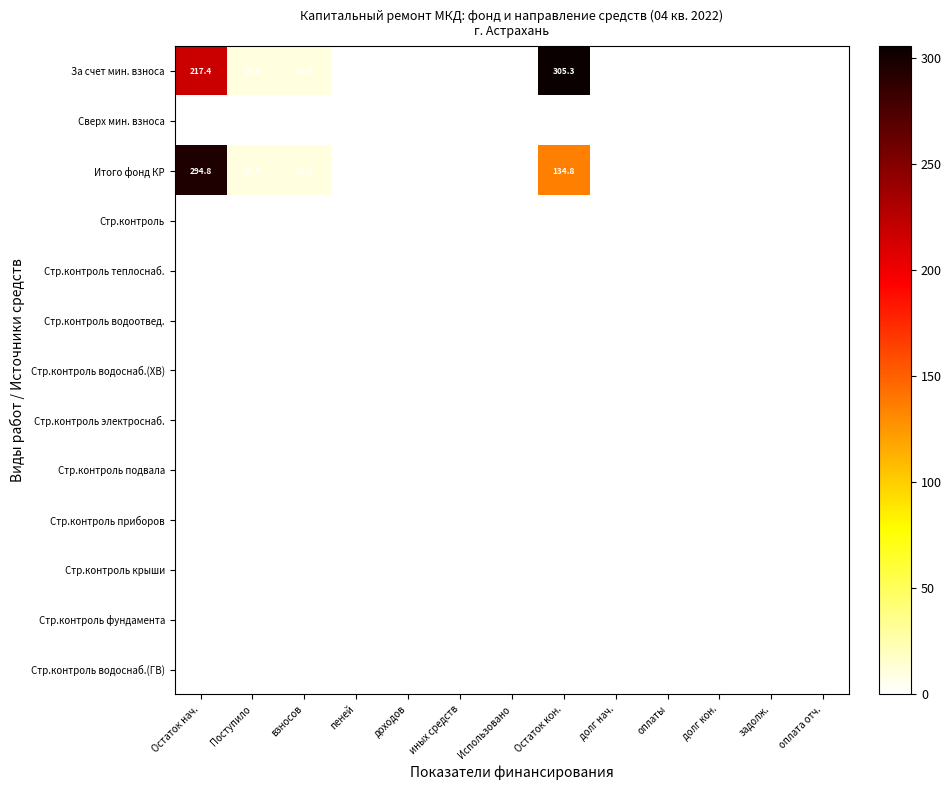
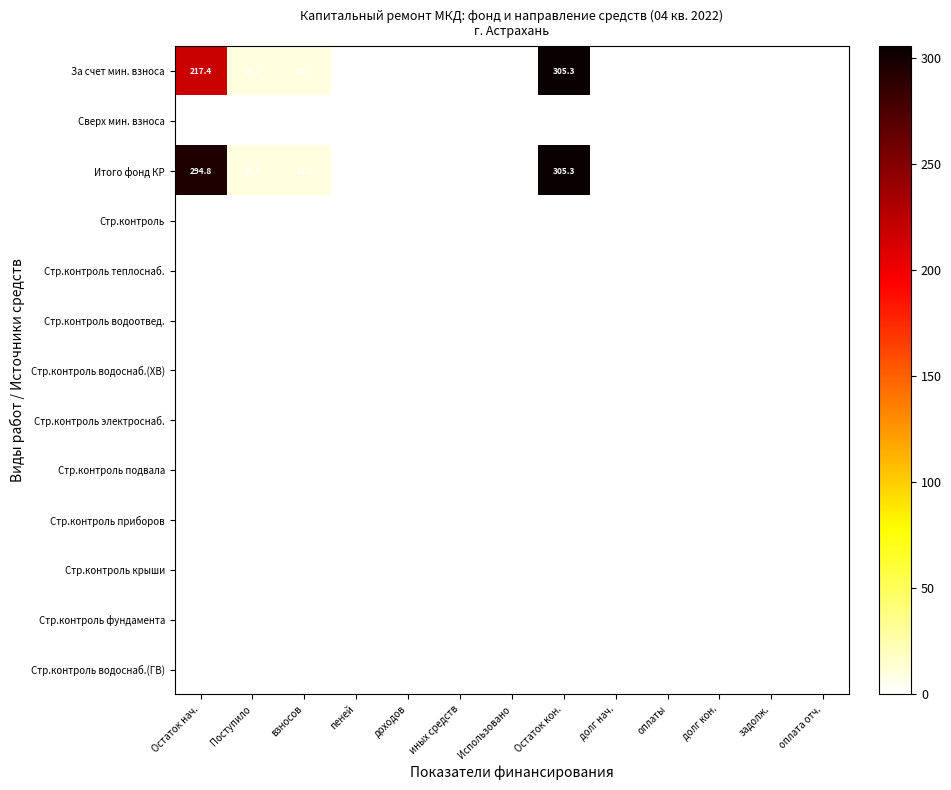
Итого фонд КР, Остаток кон.: 134.8 -> 305.3
